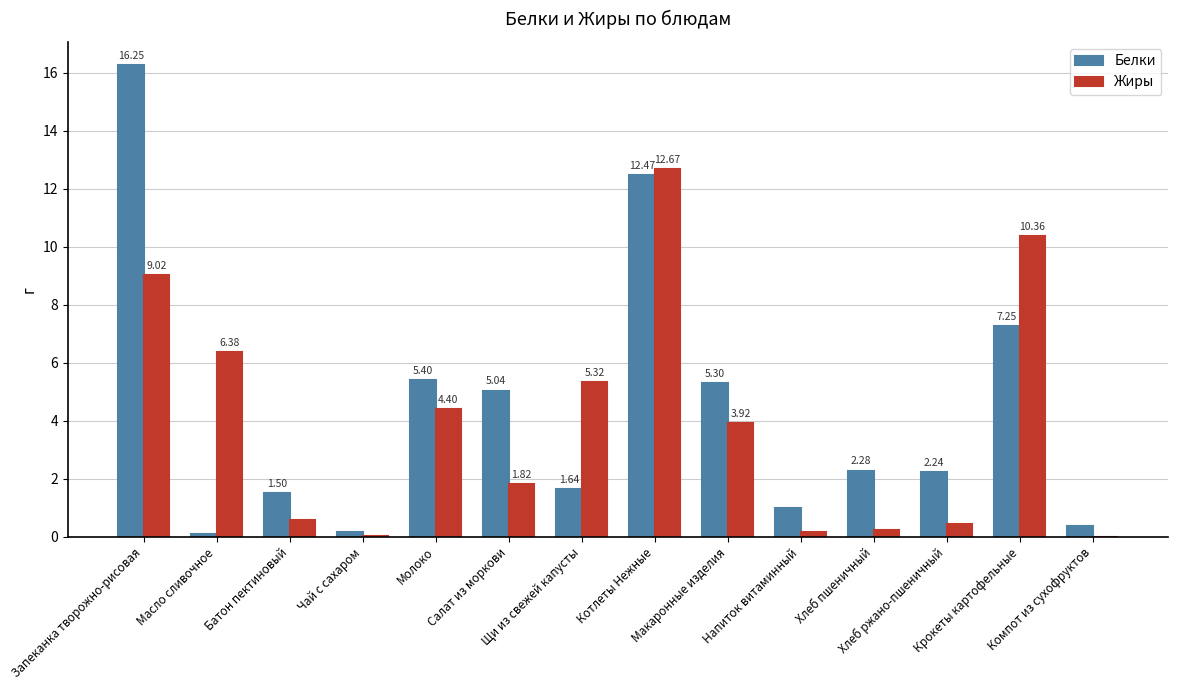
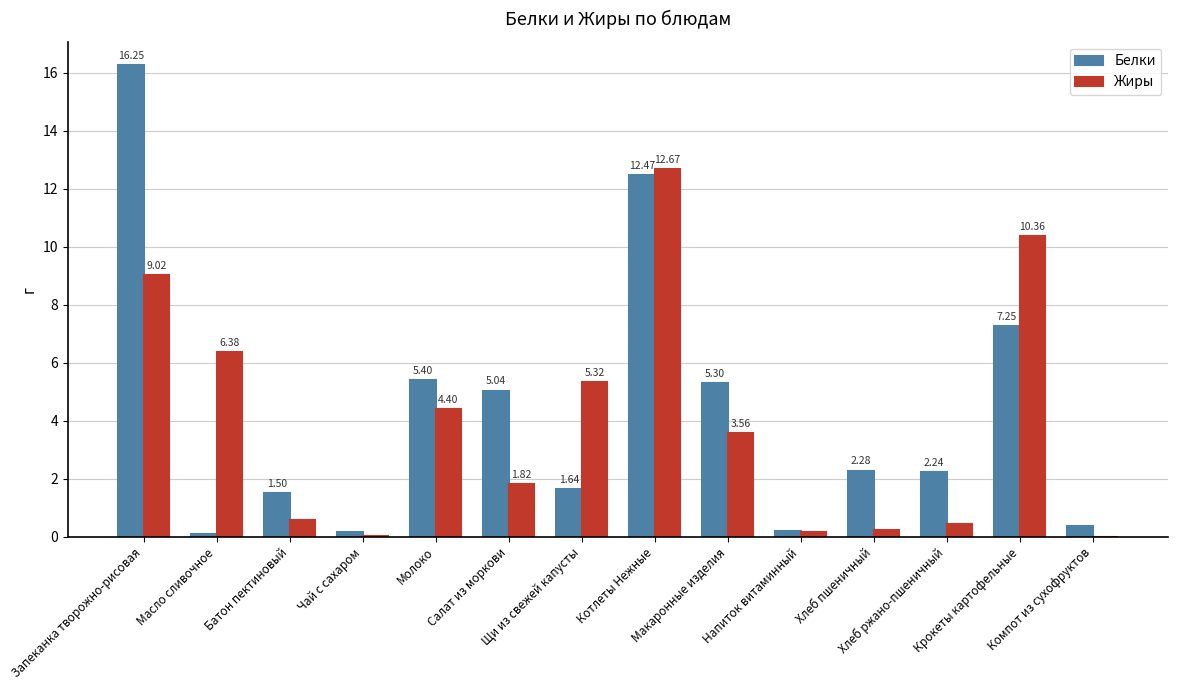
Жиры, Макаронные изделия: 3.92 -> 3.56
Белки, Напиток витаминный: 1.0 -> 0.2
